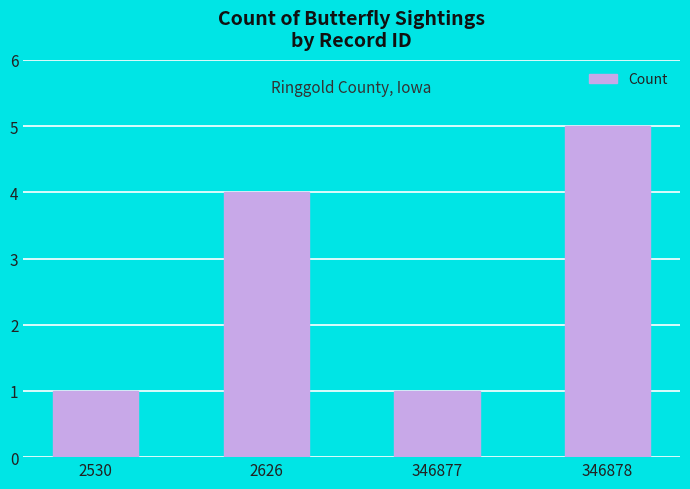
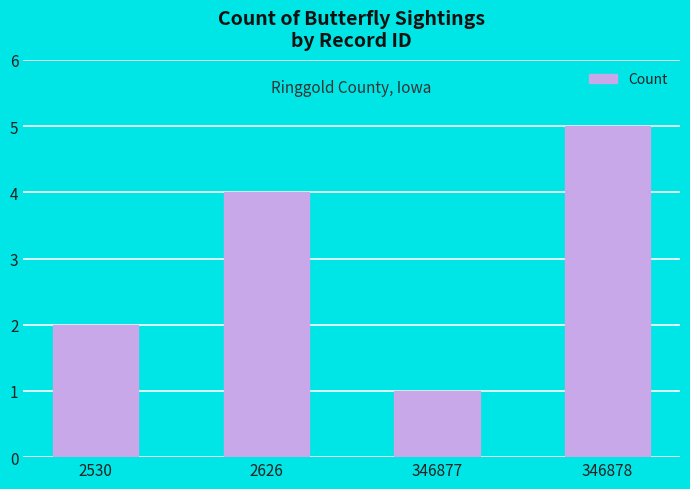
2530: 1 -> 2
